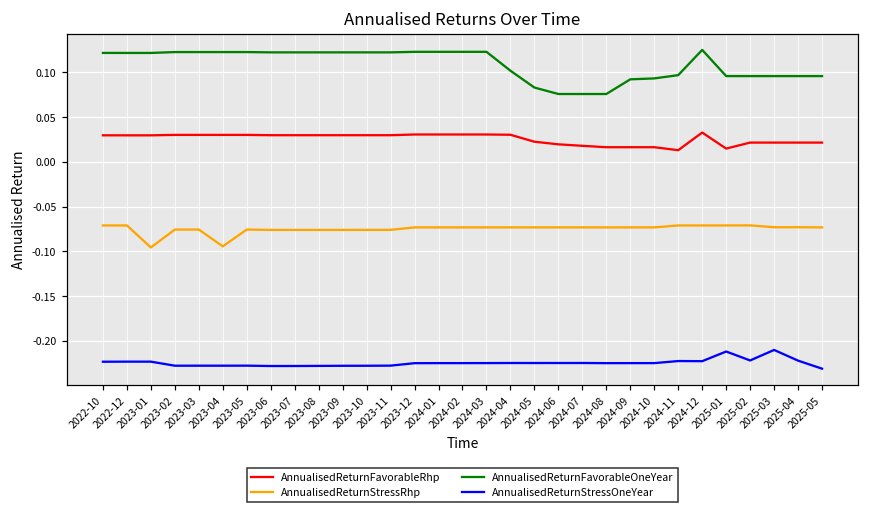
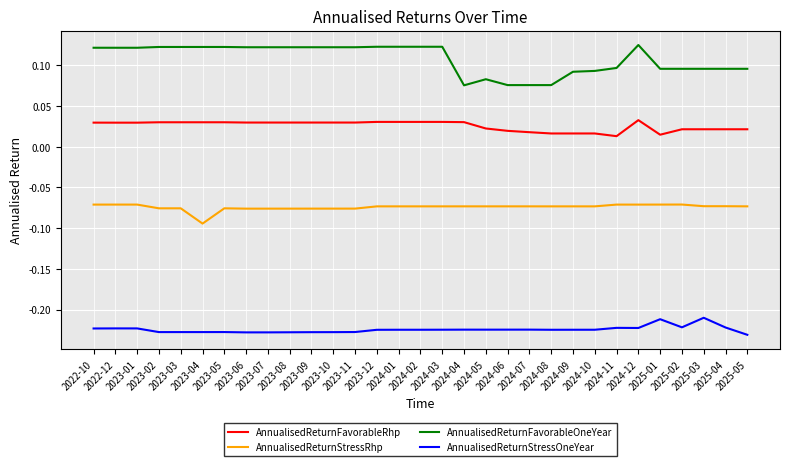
AnnualisedReturnStressRhp, 2023-01: -0.10 -> -0.07
AnnualisedReturnFavorableOneYear, 2024-04: 0.10 -> 0.08
